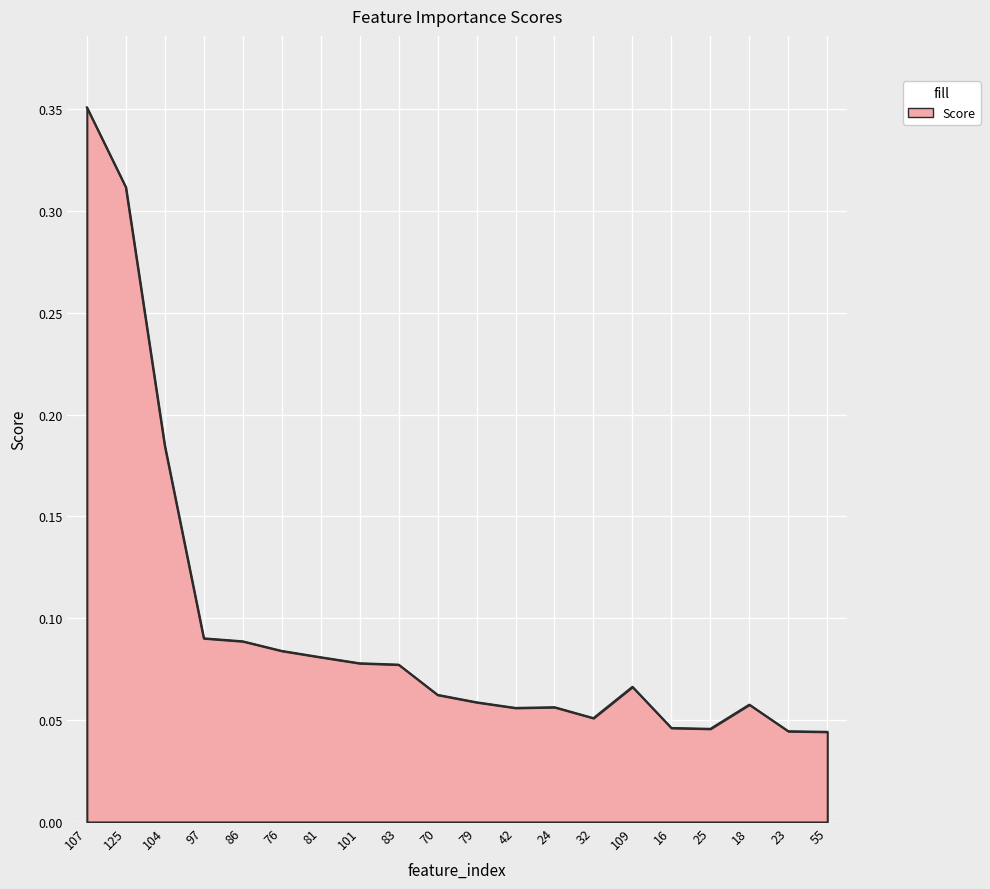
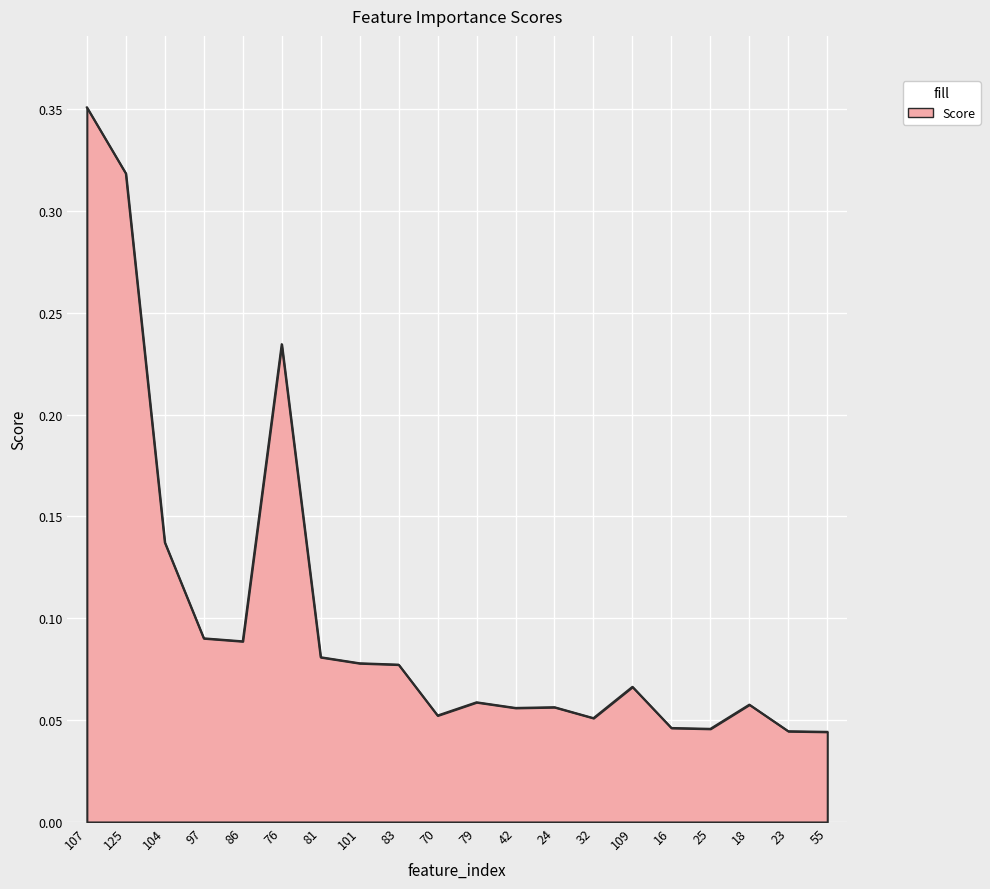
125: 0.312 -> 0.318
104: 0.185 -> 0.137
76: 0.084 -> 0.235
70: 0.062 -> 0.052
